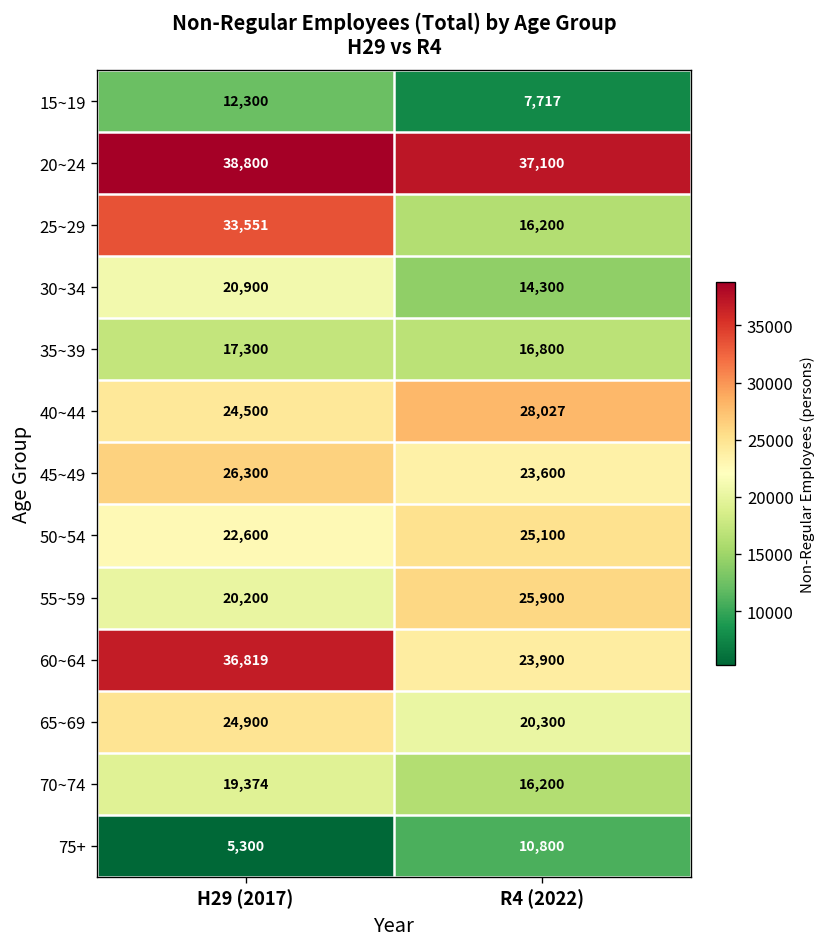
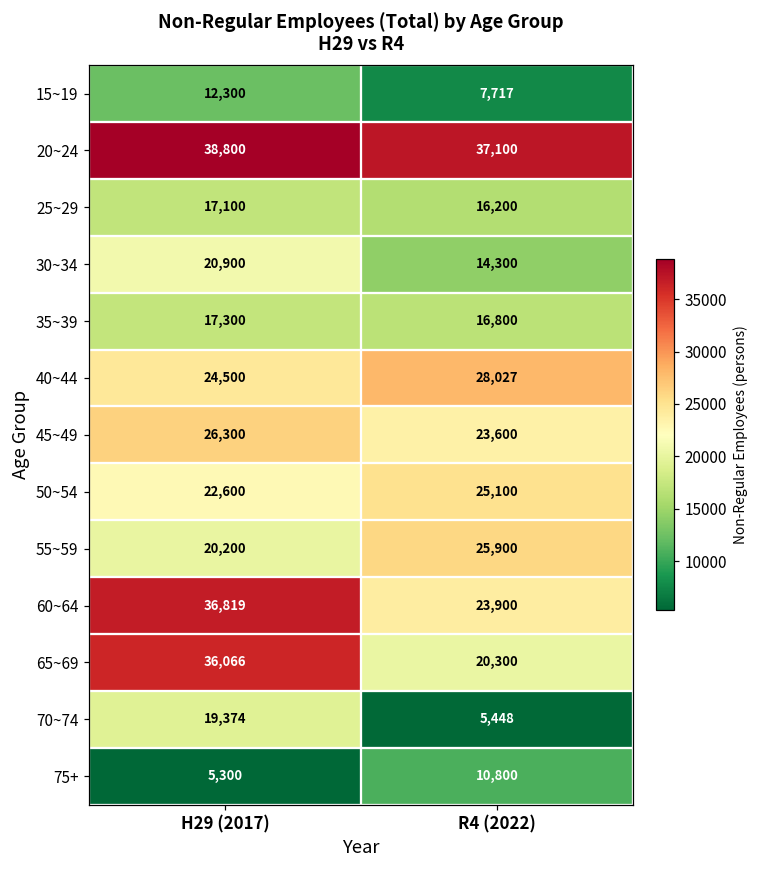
25~29, H29 (2017): 33,551 -> 17,100
65~69, H29 (2017): 24,900 -> 36,066
70~74, R4 (2022): 16,200 -> 5,448
